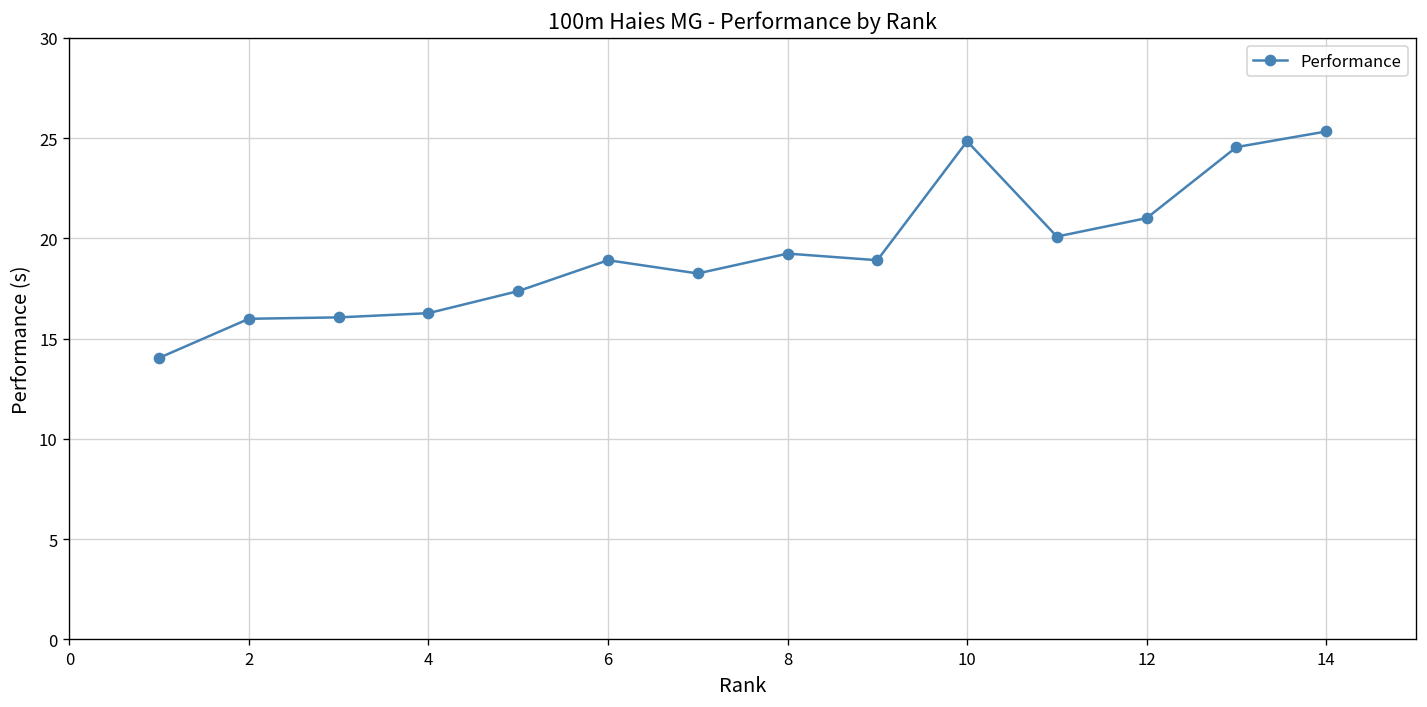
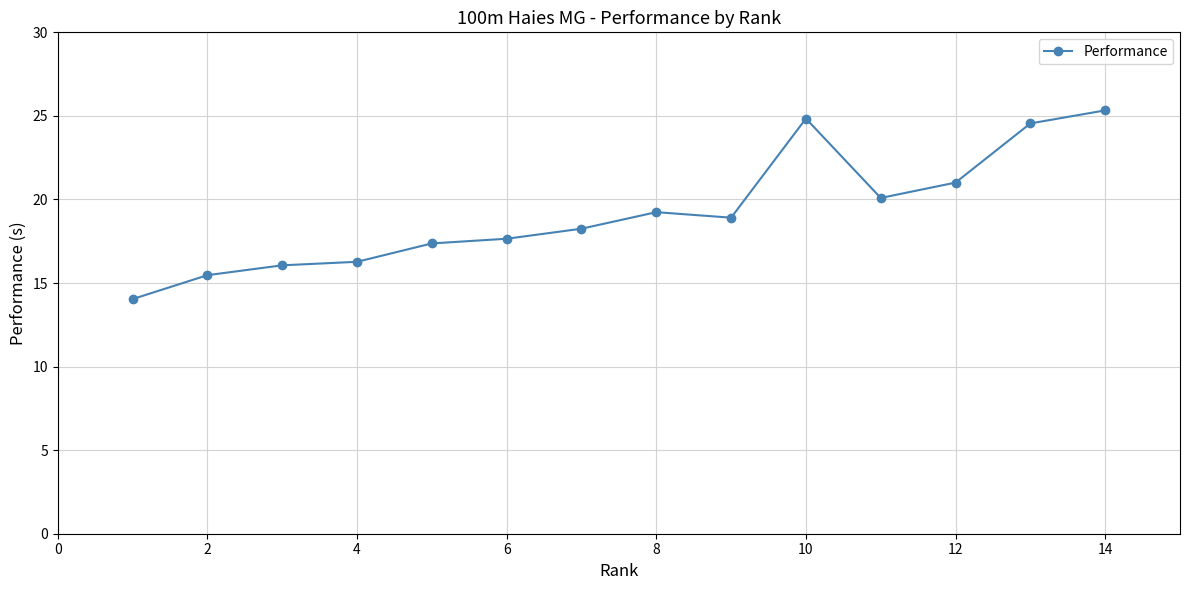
2: 16.0 -> 15.5
6: 18.9 -> 17.7
